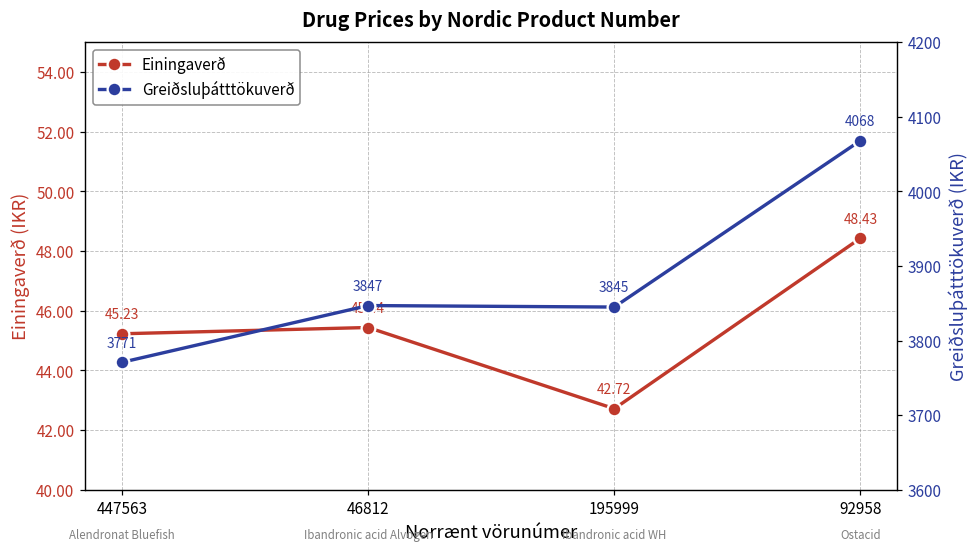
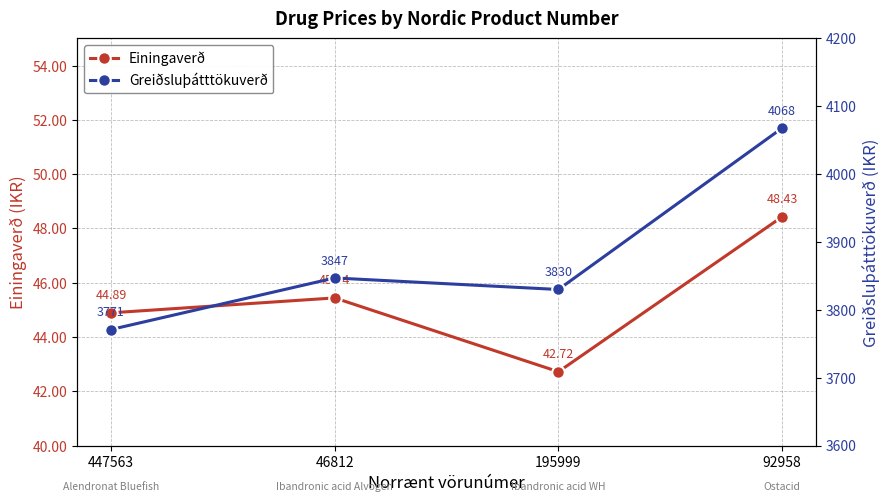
Einingaverð, 447563: 45.23 -> 44.89
Greiðsluþátttökuverð, 195999: 3845 -> 3830
